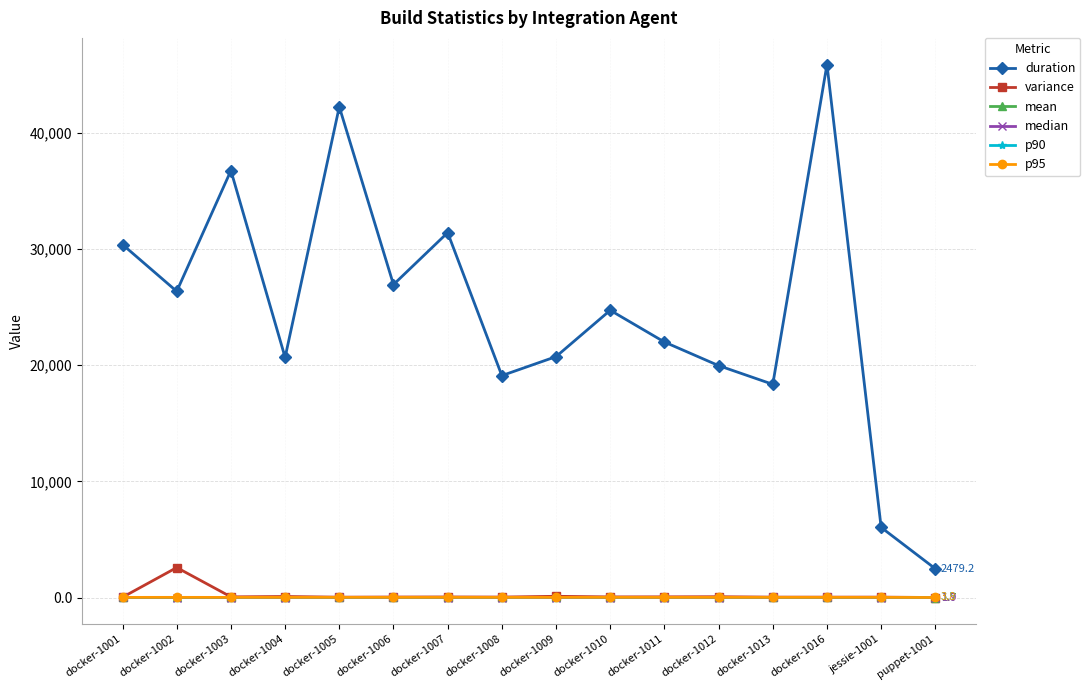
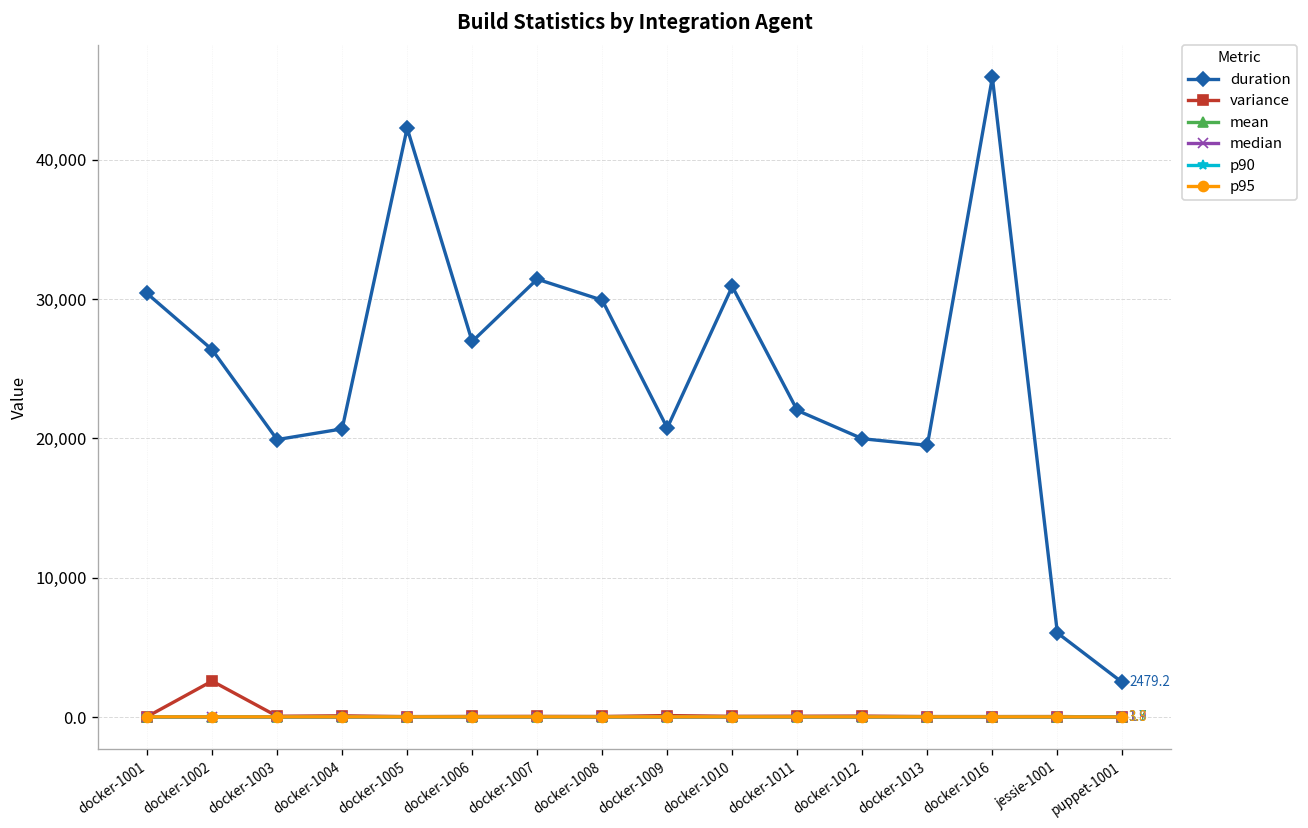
duration, docker-1003: 36,800 -> 19,900
duration, docker-1008: 19,100 -> 29,900
duration, docker-1010: 24,700 -> 30,900
duration, docker-1013: 18,400 -> 19,500
